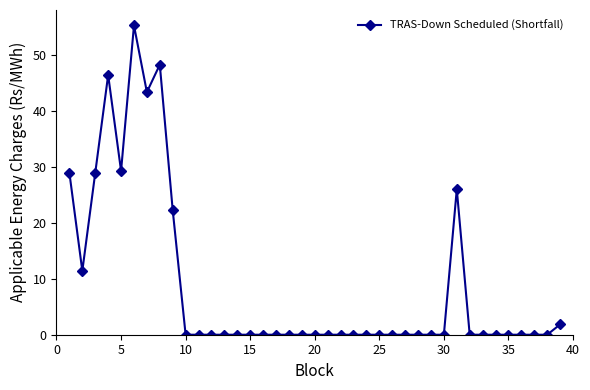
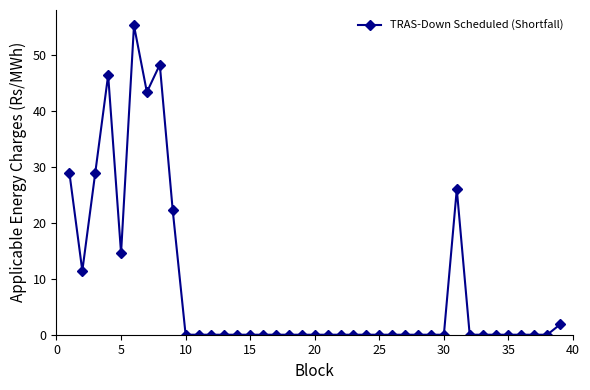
5: 29 -> 15
